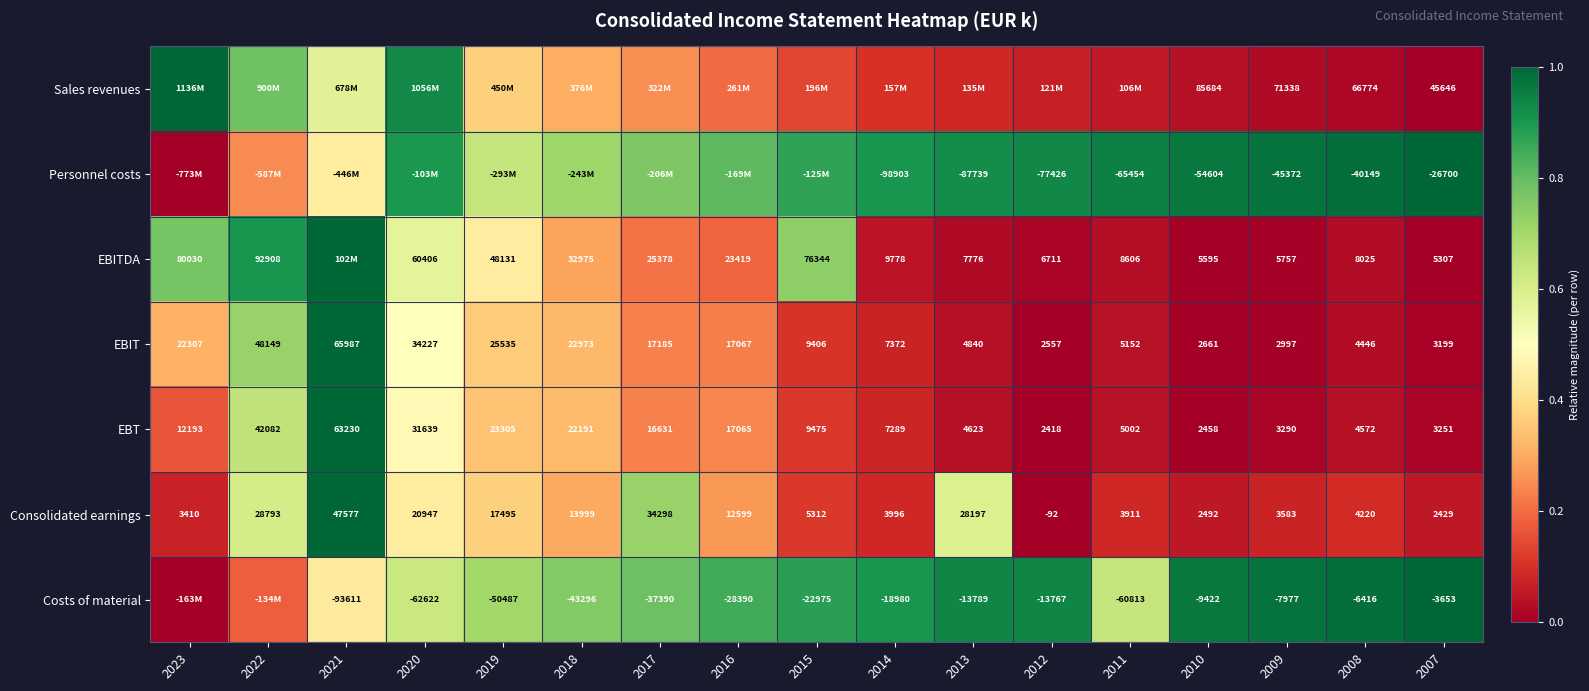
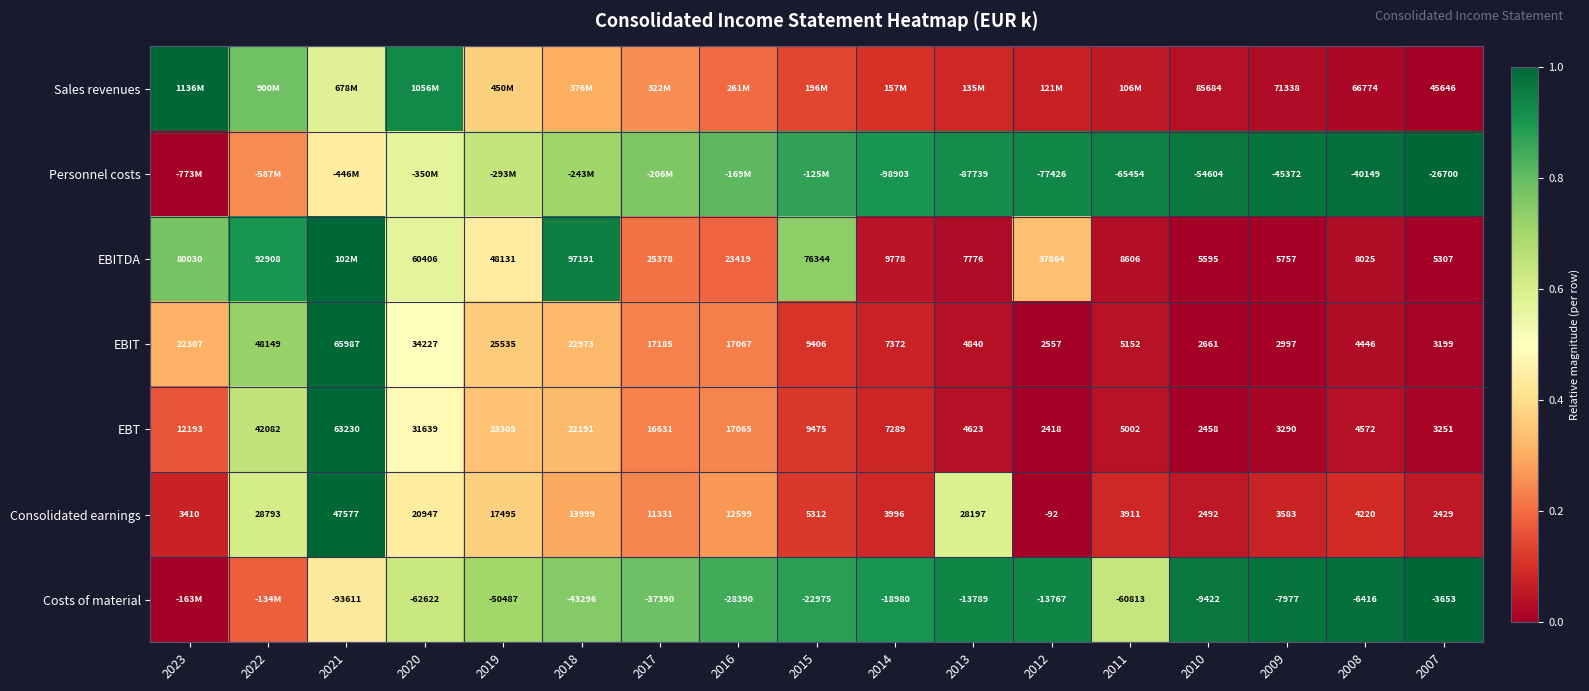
Personnel costs, 2020: -103M -> -350M
EBITDA, 2018: 32975 -> 97191
EBITDA, 2012: 6711 -> 37864
Consolidated earnings, 2017: 34298 -> 11331
